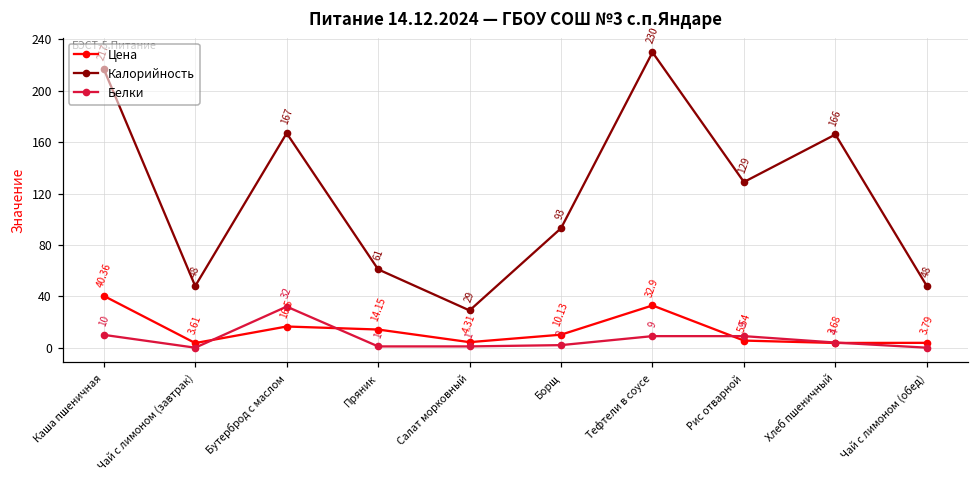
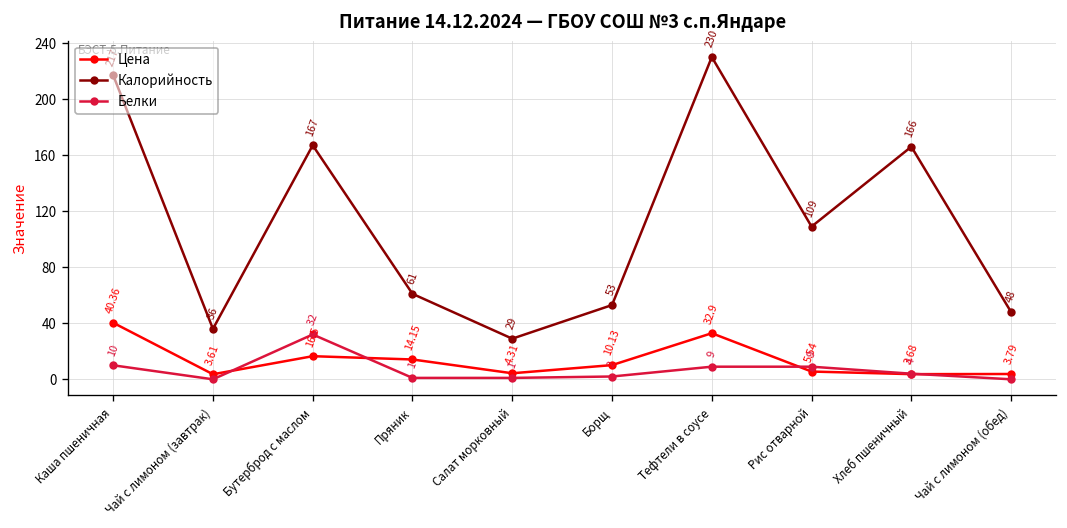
Калорийность, Чай с лимоном (завтрак): 48 -> 36
Калорийность, Борщ: 93 -> 53
Калорийность, Рис отварной: 129 -> 109
